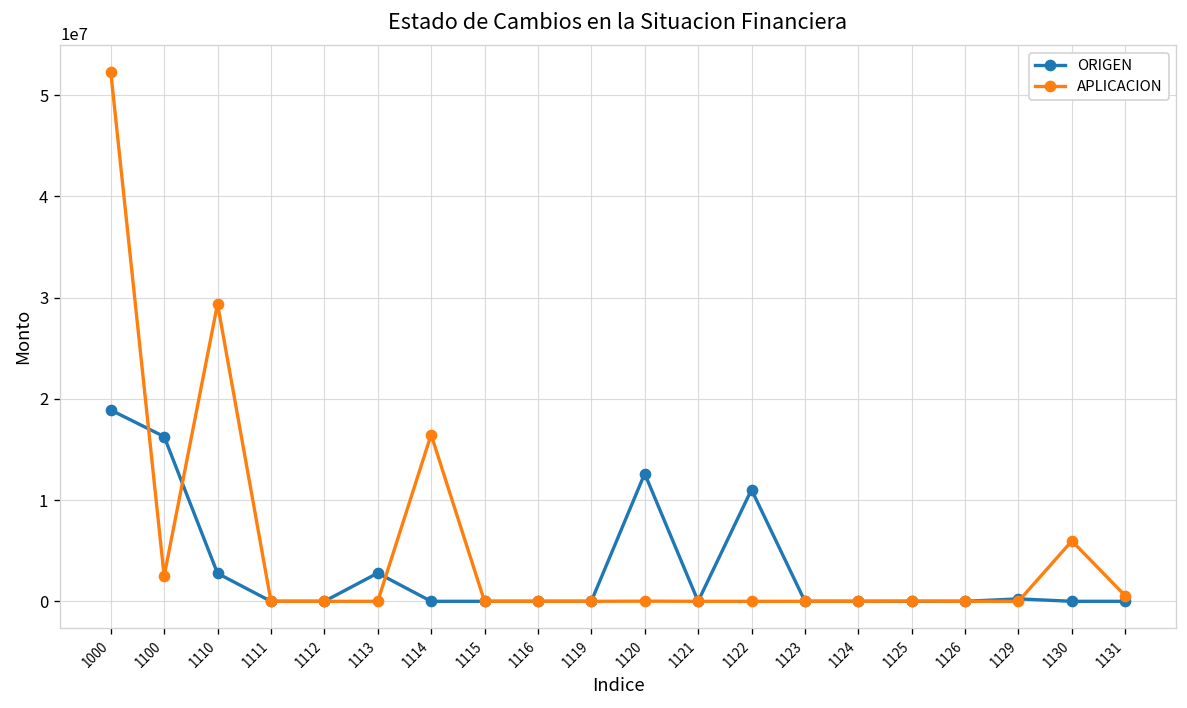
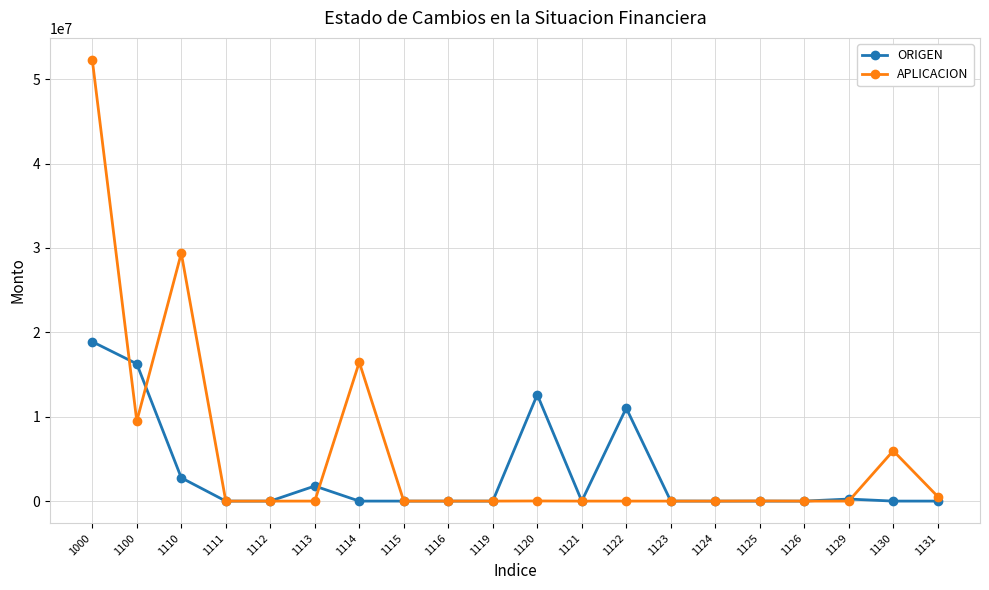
APLICACION, 1100: 3000000 -> 9000000
ORIGEN, 1113: 3000000 -> 2000000
